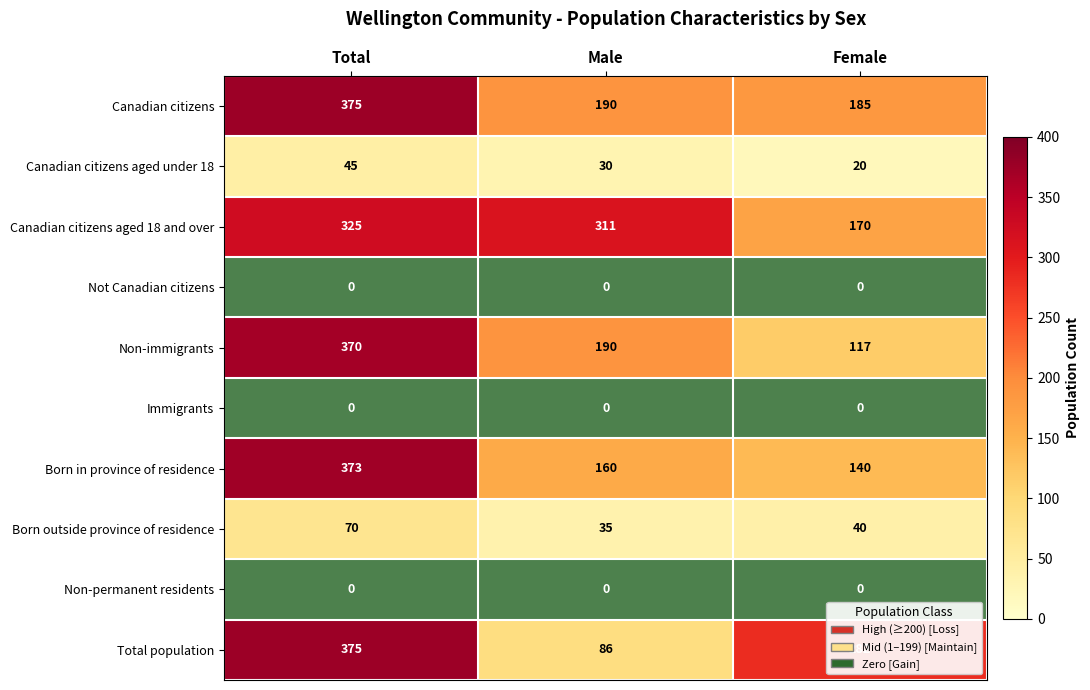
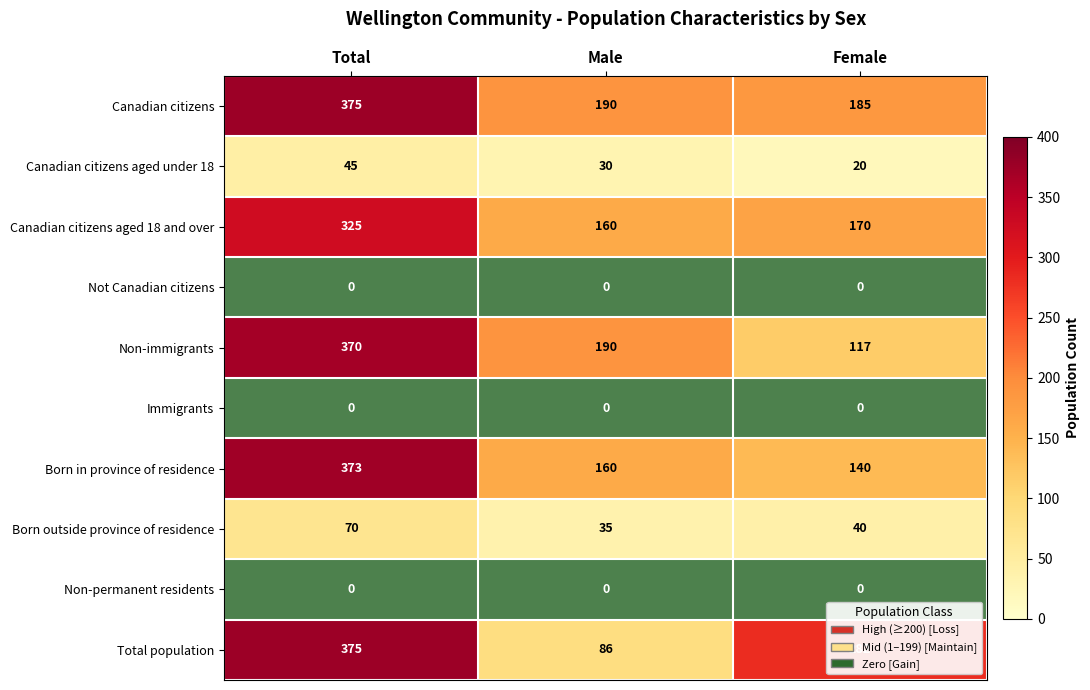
Canadian citizens aged 18 and over, Male: 311 -> 160
